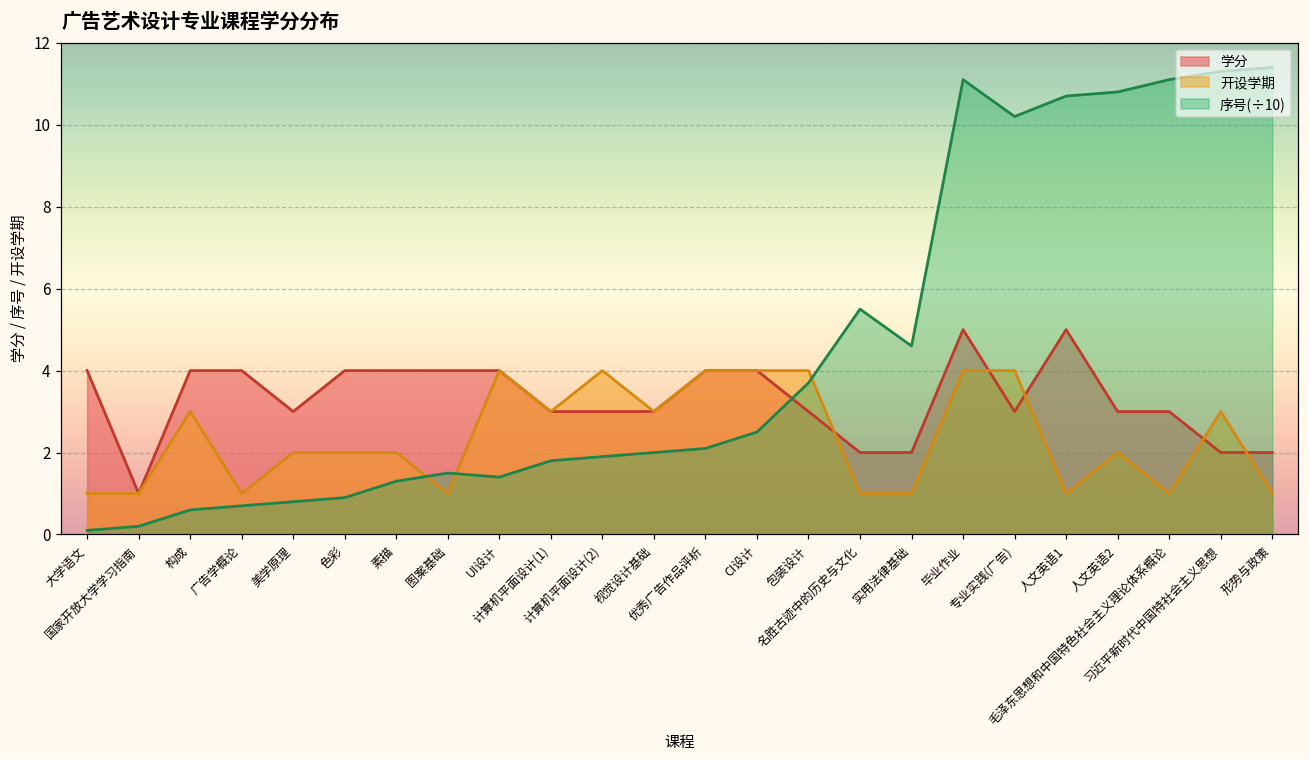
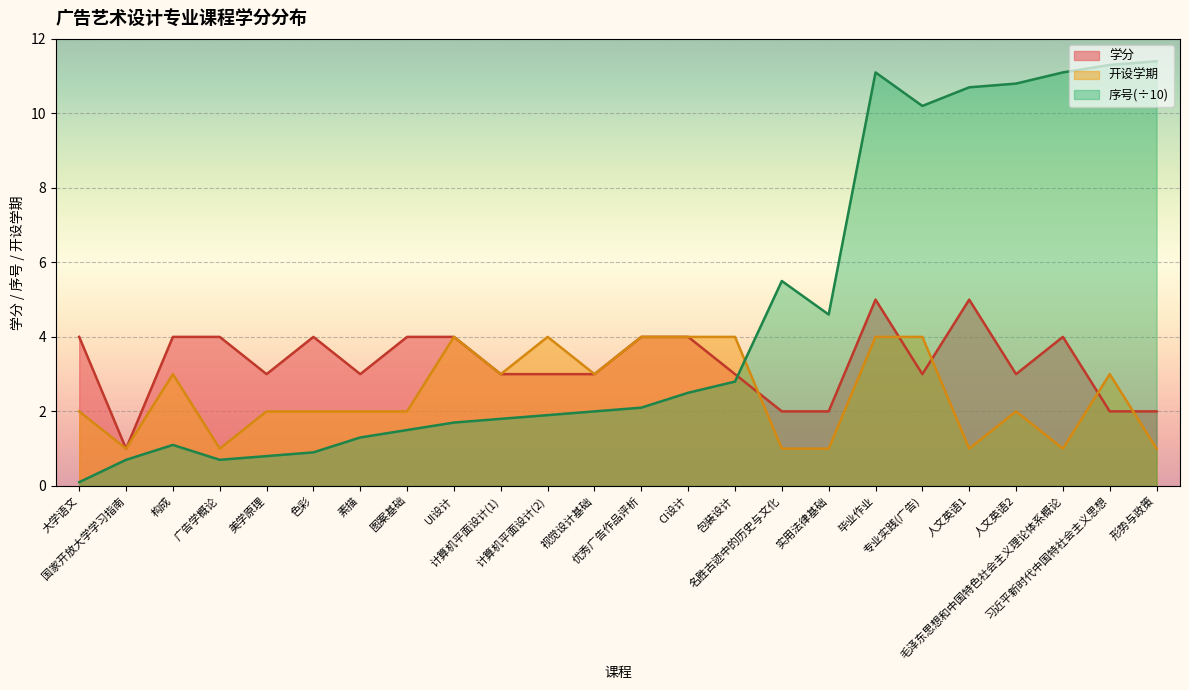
开设学期, 大学语文: 1 -> 2
序号(÷10), 国家开放大学学习指南: 0.2 -> 0.7
序号(÷10), 构成: 0.6 -> 1.1
学分, 素描: 4 -> 3
开设学期, 图案基础: 1 -> 2
序号(÷10), UI设计: 1.4 -> 1.7
序号(÷10), 包装设计: 3.7 -> 2.8
学分, 毛泽东思想和中国特色社会主义理论体系概论: 3 -> 4
